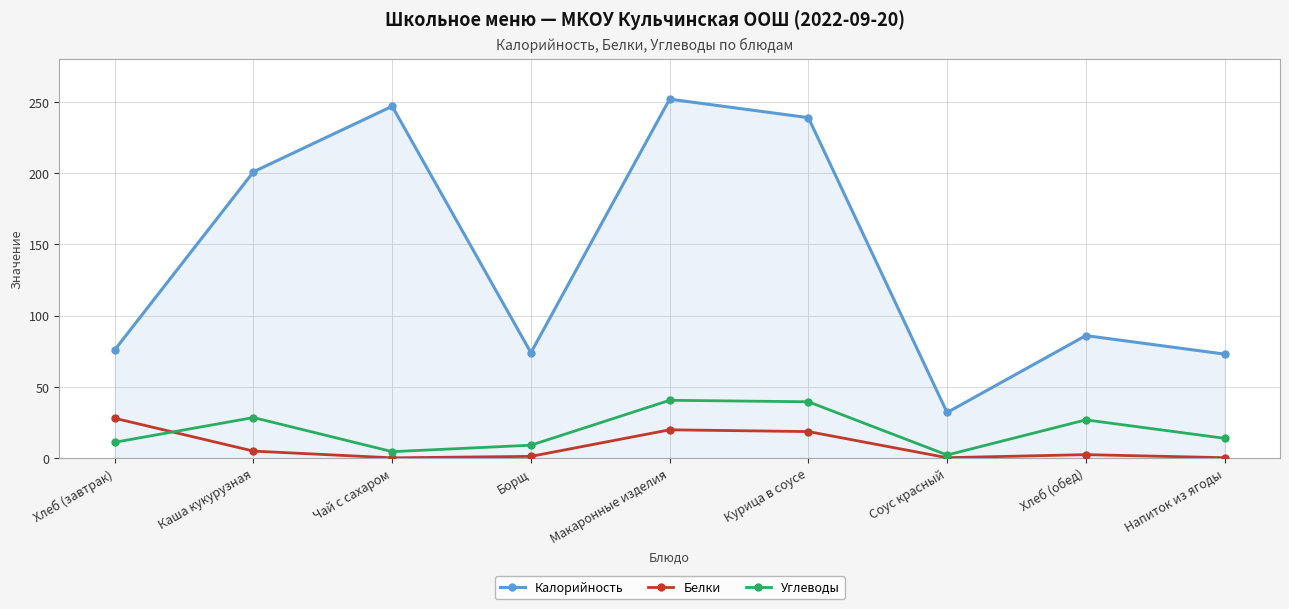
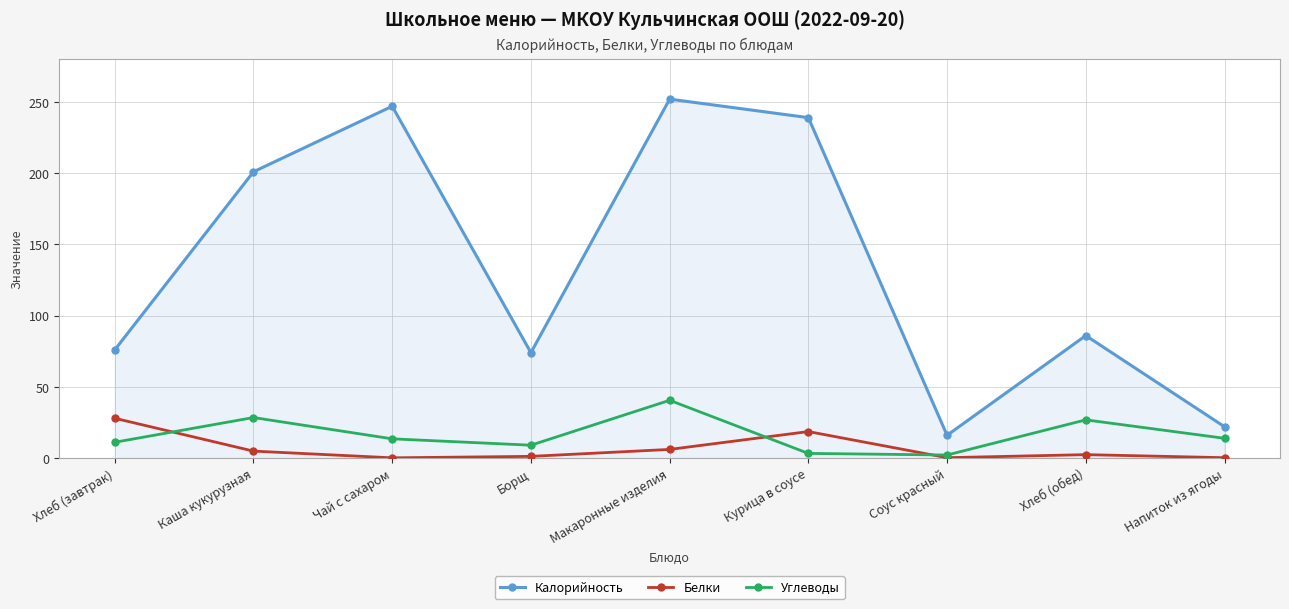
Углеводы, Чай с сахаром: 5 -> 14
Белки, Макаронные изделия: 20 -> 6
Углеводы, Курица в соусе: 40 -> 3
Калорийность, Соус красный: 32 -> 16
Калорийность, Напиток из ягоды: 73 -> 22
